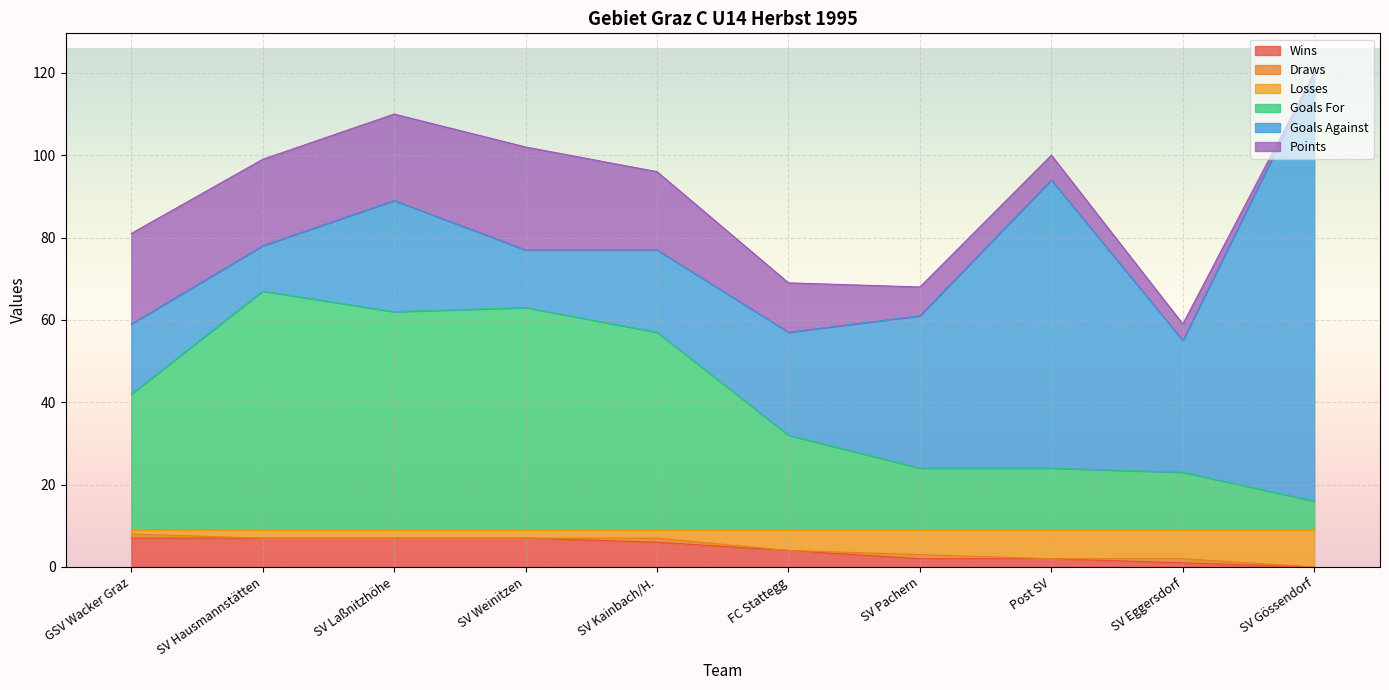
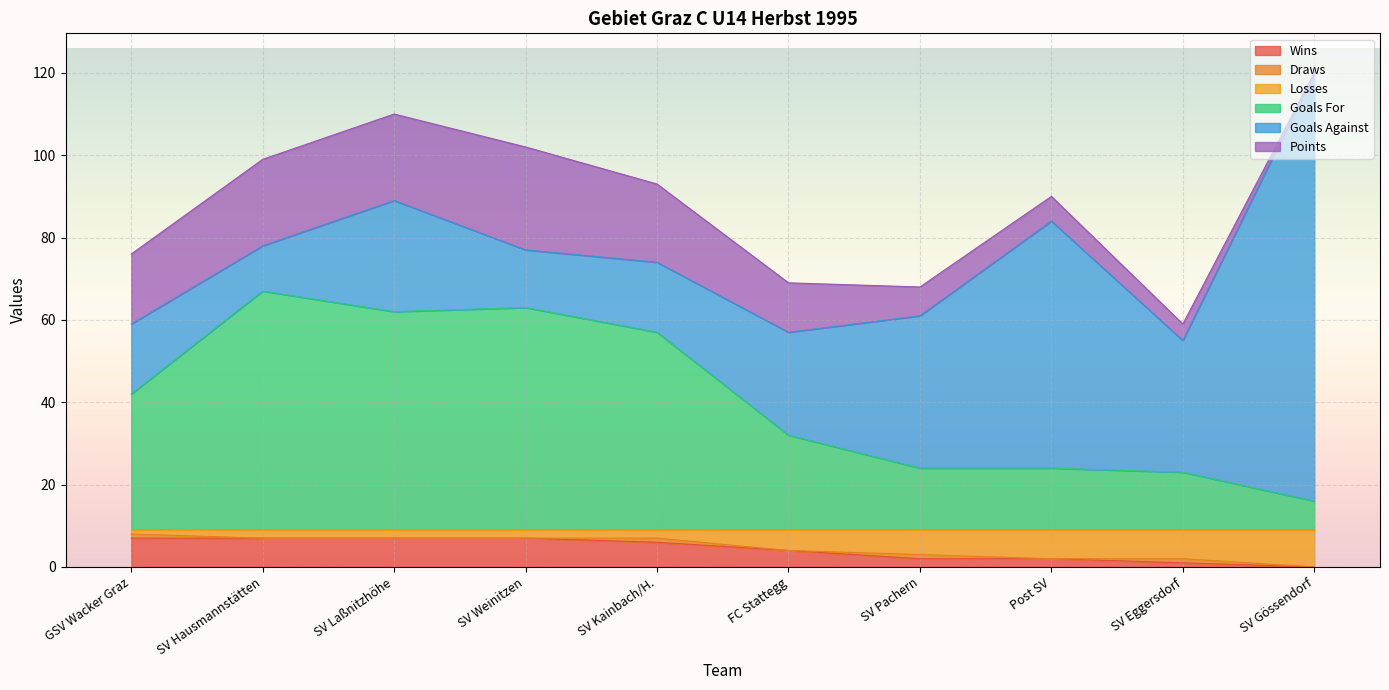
Points, GSV Wacker Graz: 22 -> 17
Goals Against, SV Kainbach/H.: 20 -> 17
Goals Against, Post SV: 70 -> 60
